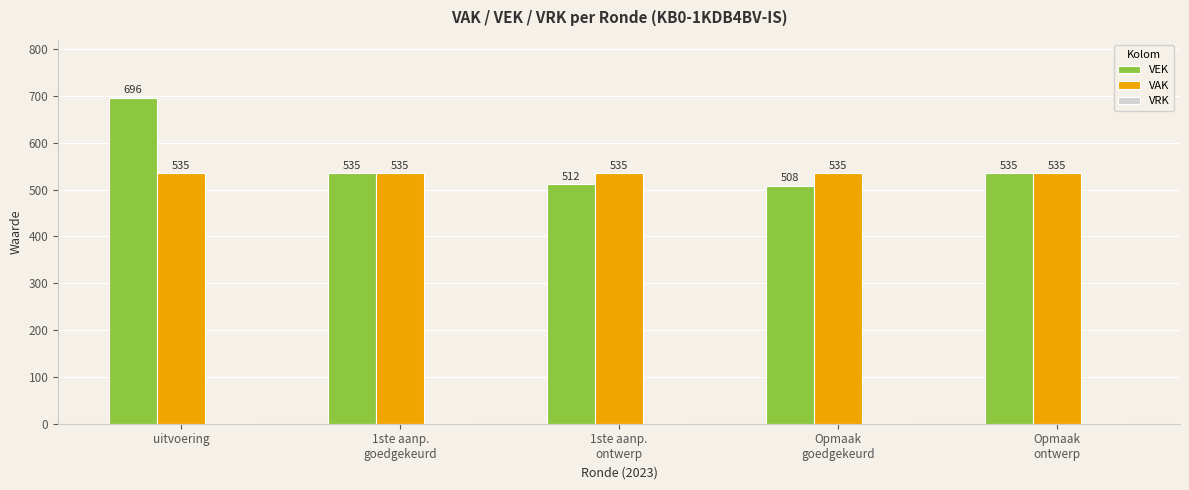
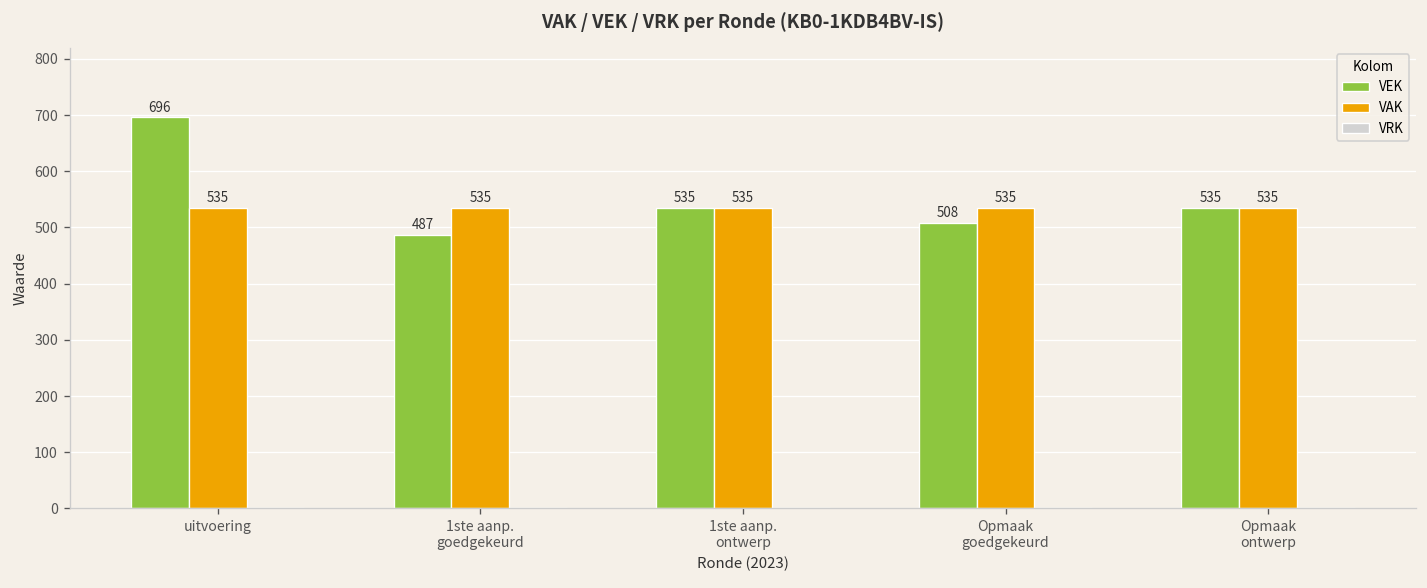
VEK, 1ste aanp. goedgekeurd: 535 -> 487
VEK, 1ste aanp. ontwerp: 512 -> 535
